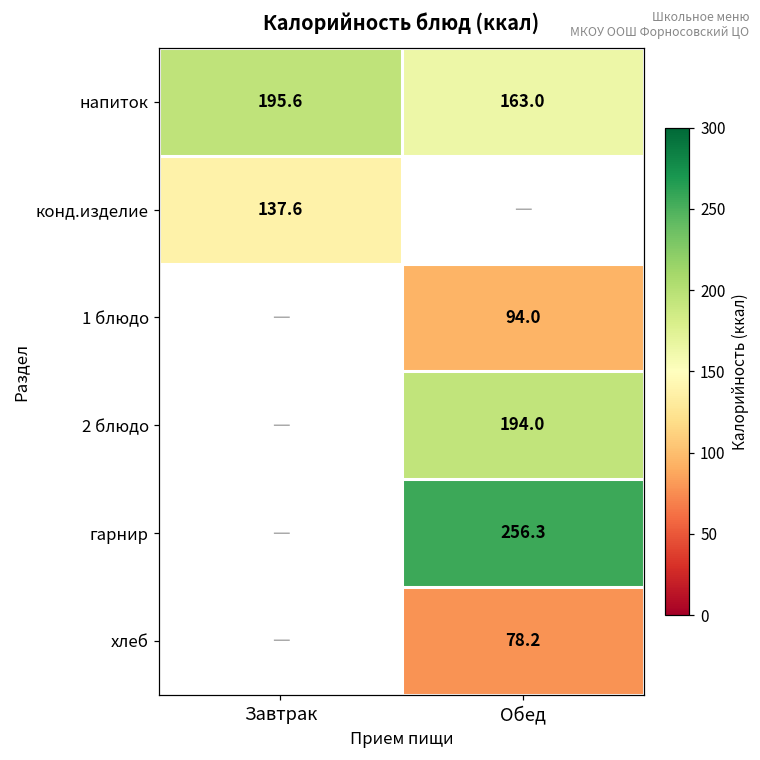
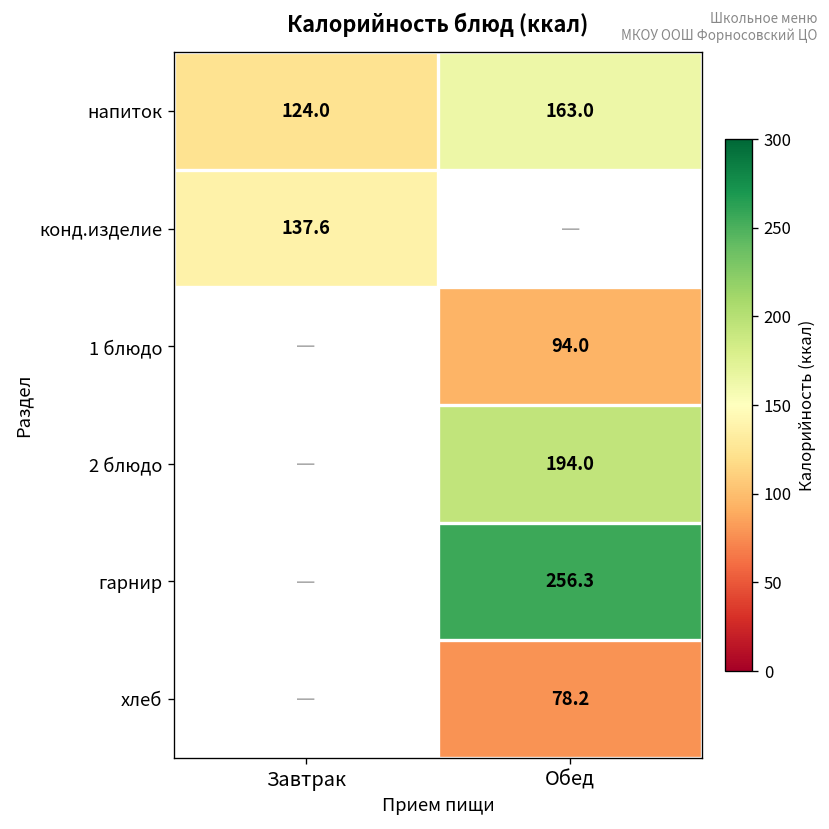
напиток, Завтрак: 195.6 -> 124.0
